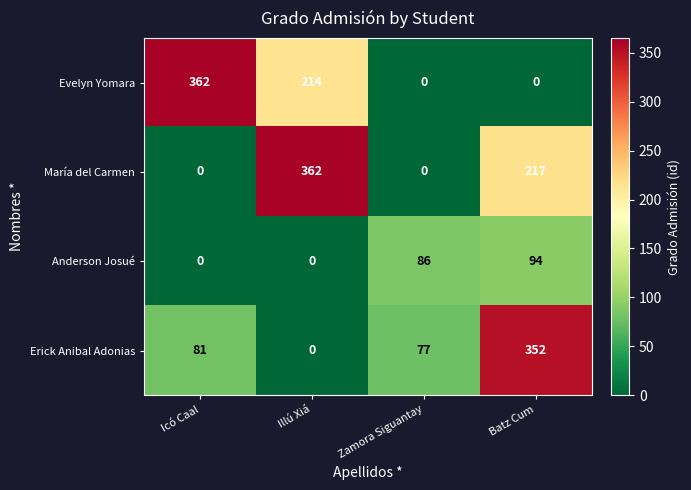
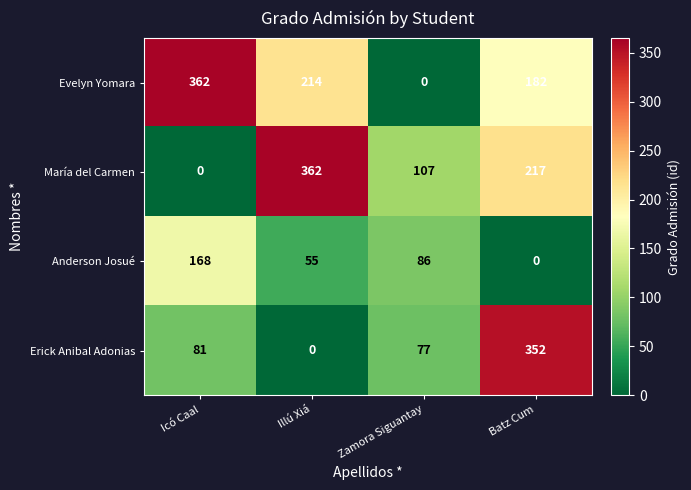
Evelyn Yomara, Batz Cum: 0 -> 182
María del Carmen, Zamora Siguantay: 0 -> 107
Anderson Josué, Icó Caal: 0 -> 168
Anderson Josué, Illú Xiá: 0 -> 55
Anderson Josué, Batz Cum: 94 -> 0
